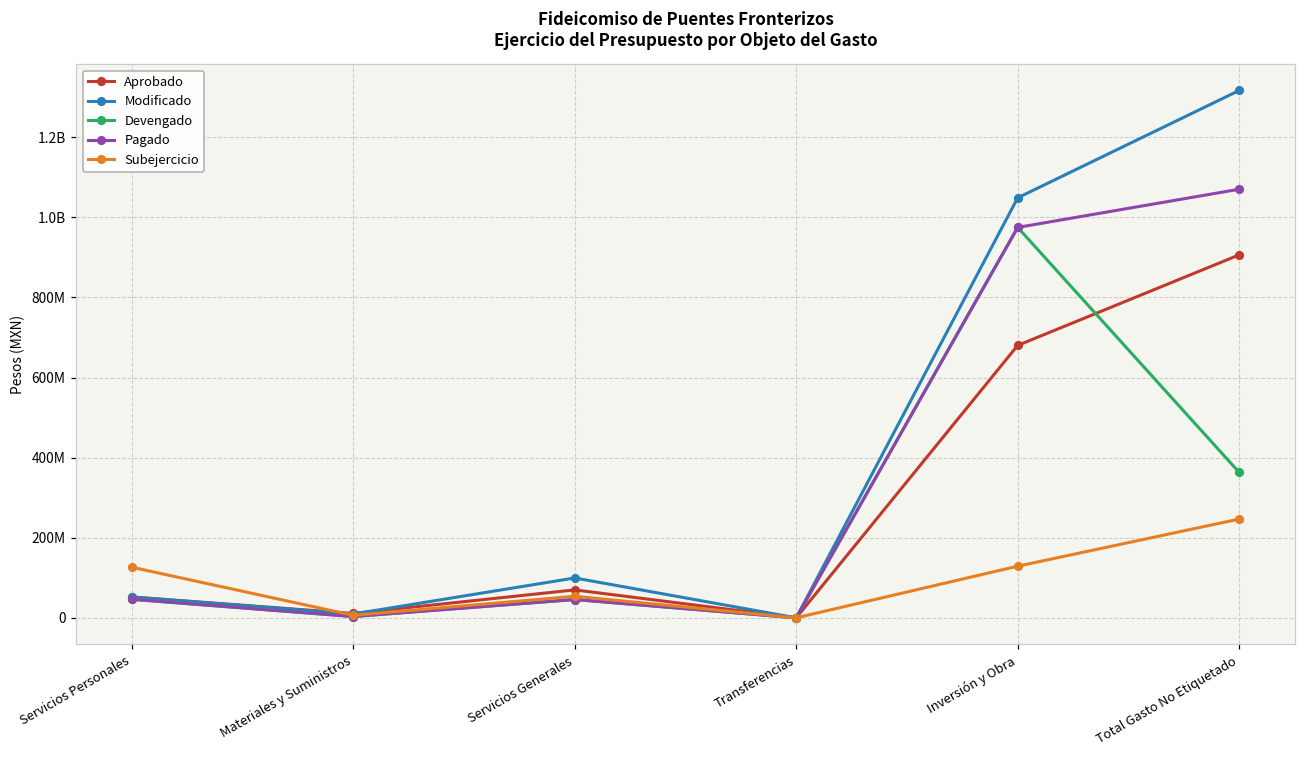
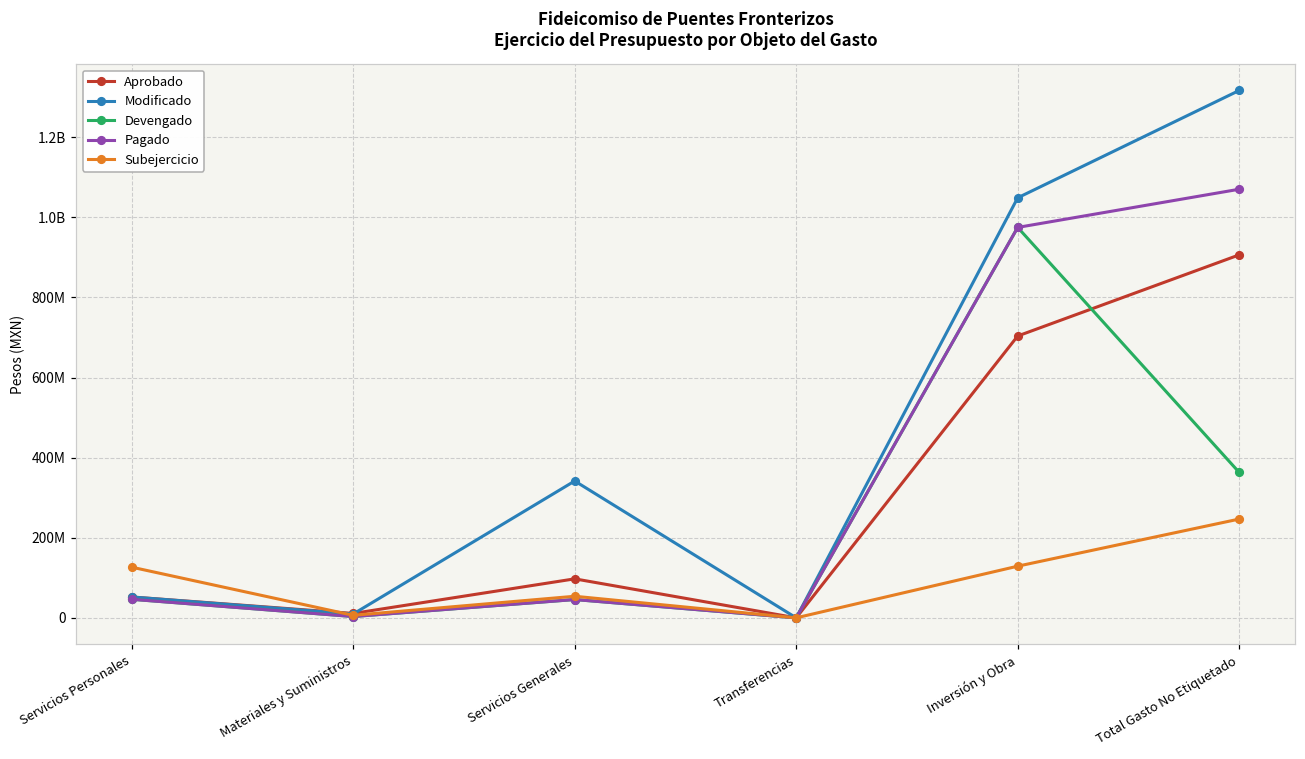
Aprobado, Servicios Generales: 70000000 -> 100000000
Modificado, Servicios Generales: 100000000 -> 340000000
Aprobado, Inversión y Obra: 680000000 -> 700000000
